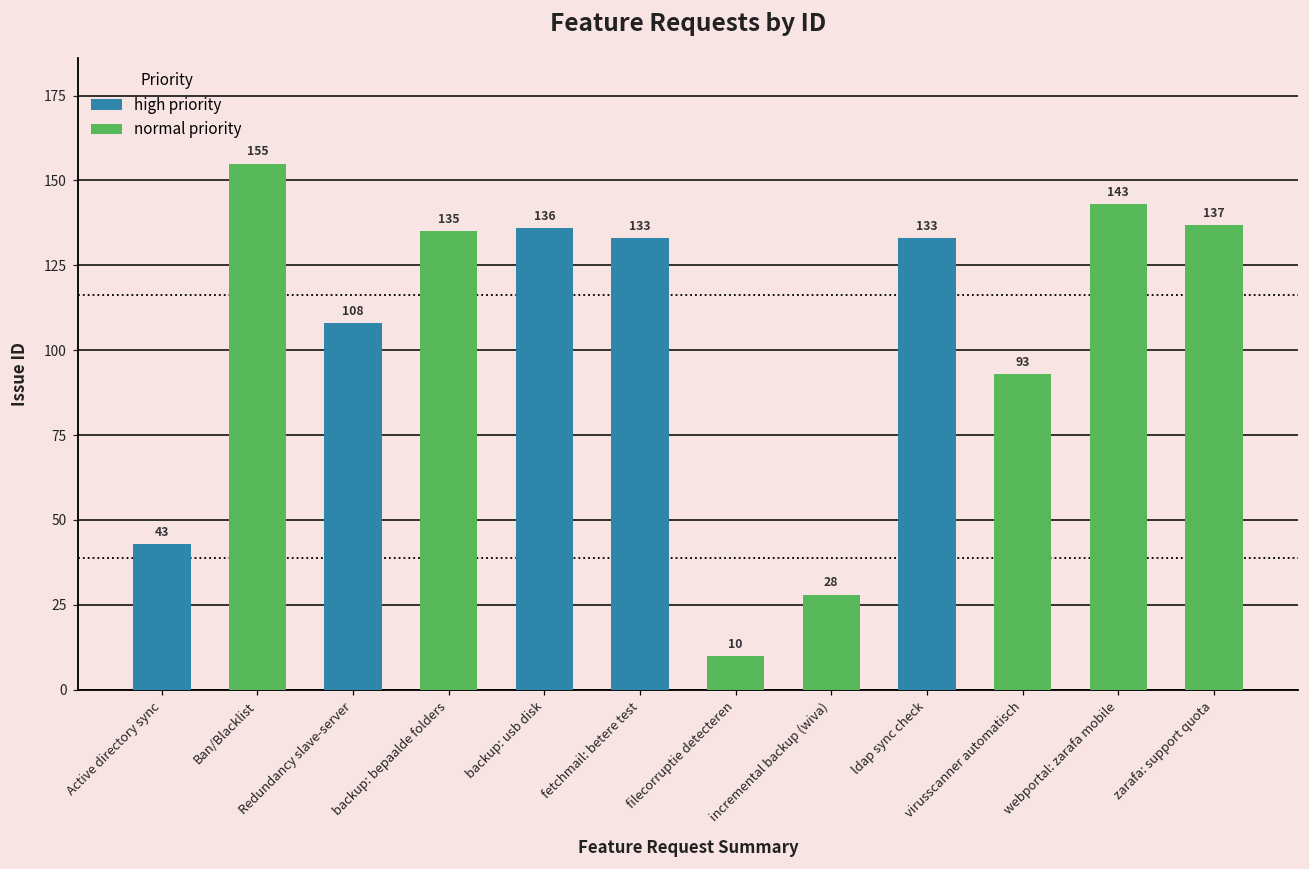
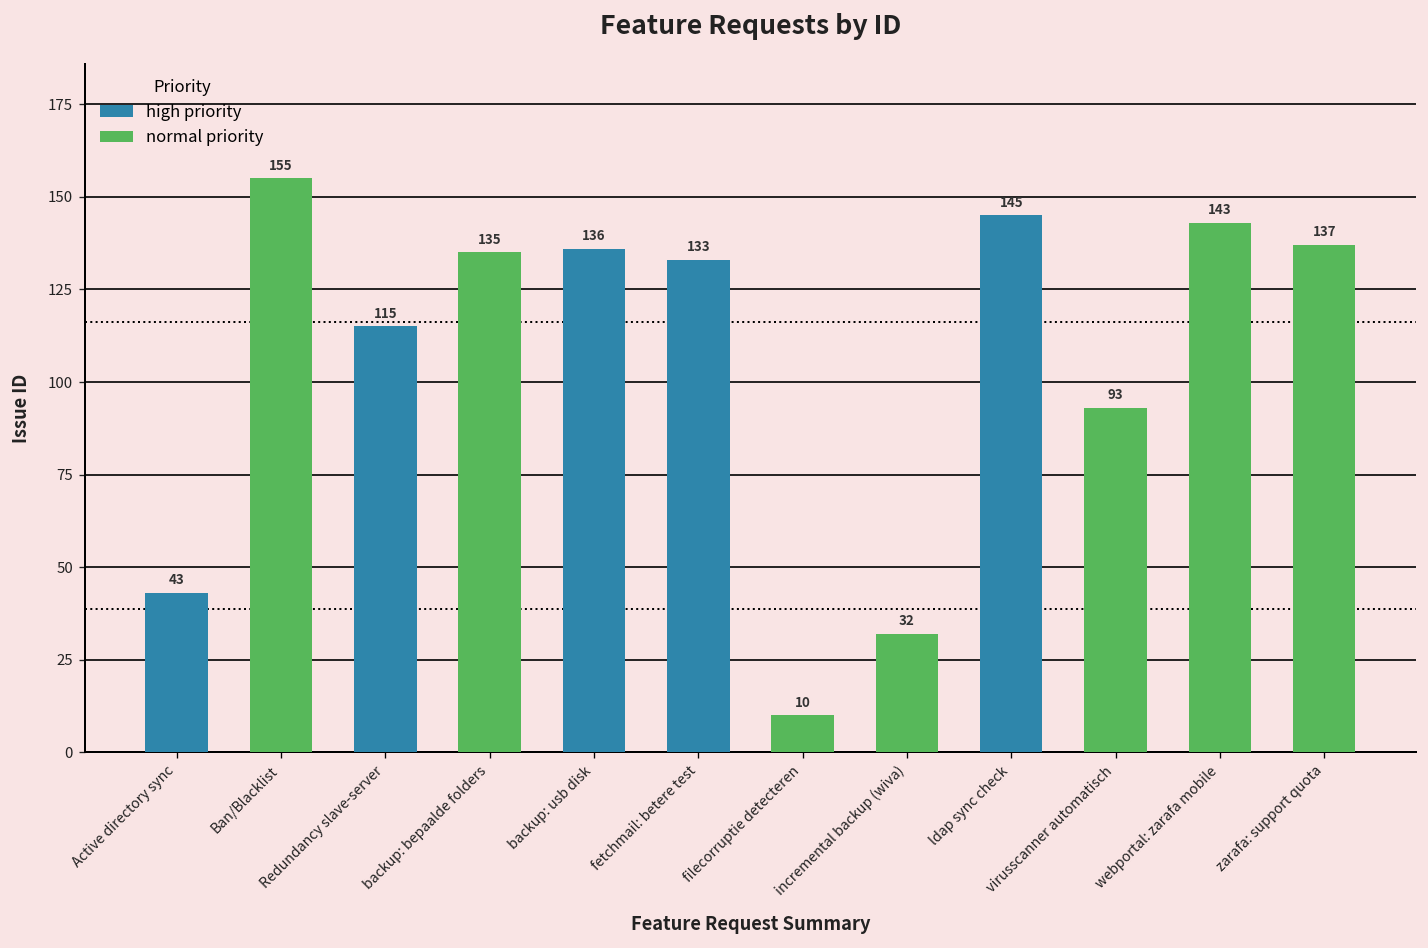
high priority, Redundancy slave-server: 108 -> 115
normal priority, incremental backup (wiva): 28 -> 32
high priority, ldap sync check: 133 -> 145
